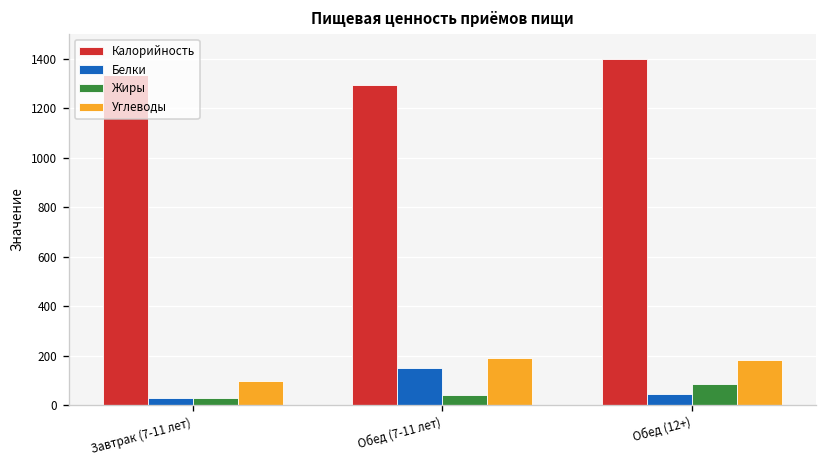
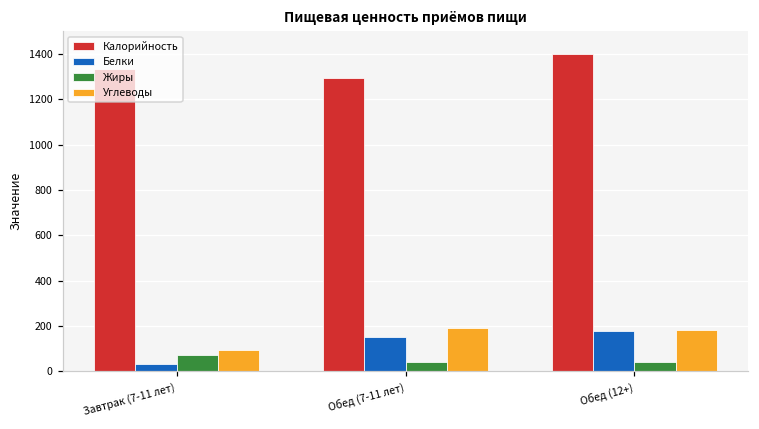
Жиры, Завтрак (7-11 лет): 30 -> 70
Белки, Обед (12+): 40 -> 180
Жиры, Обед (12+): 90 -> 40
